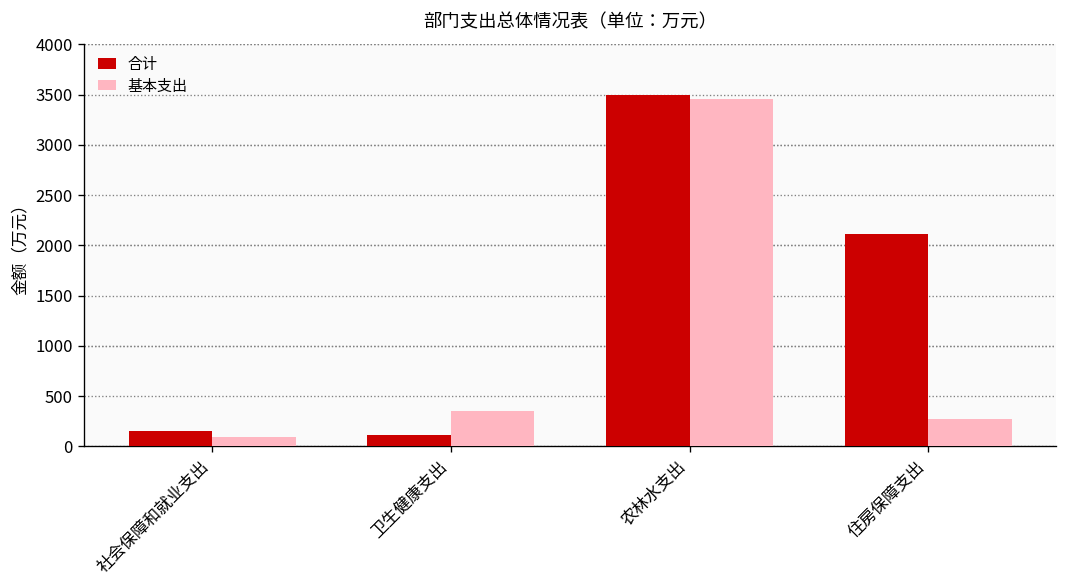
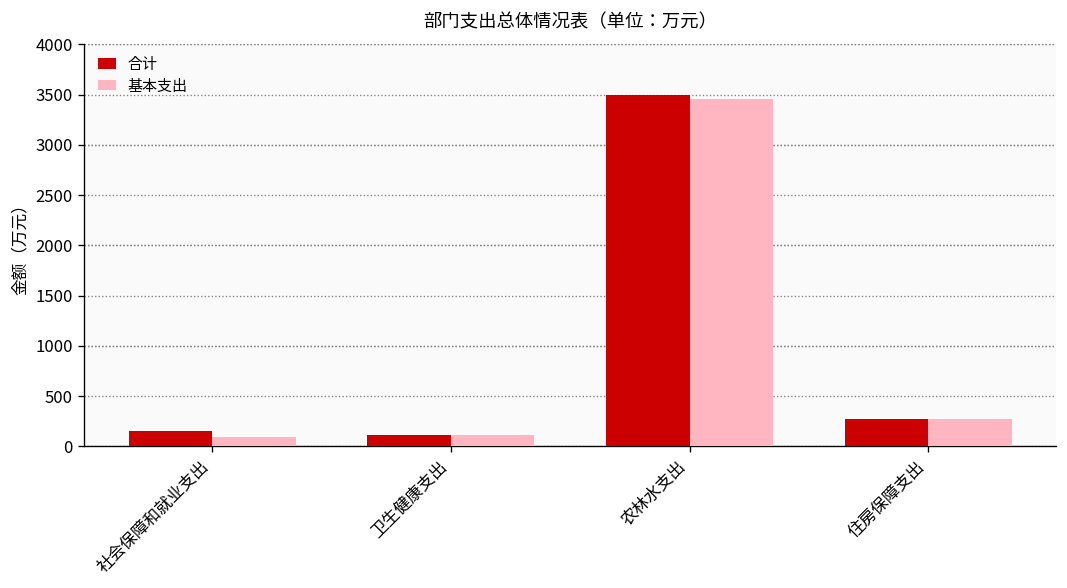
基本支出, 卫生健康支出: 400 -> 100
合计, 住房保障支出: 2100 -> 300
